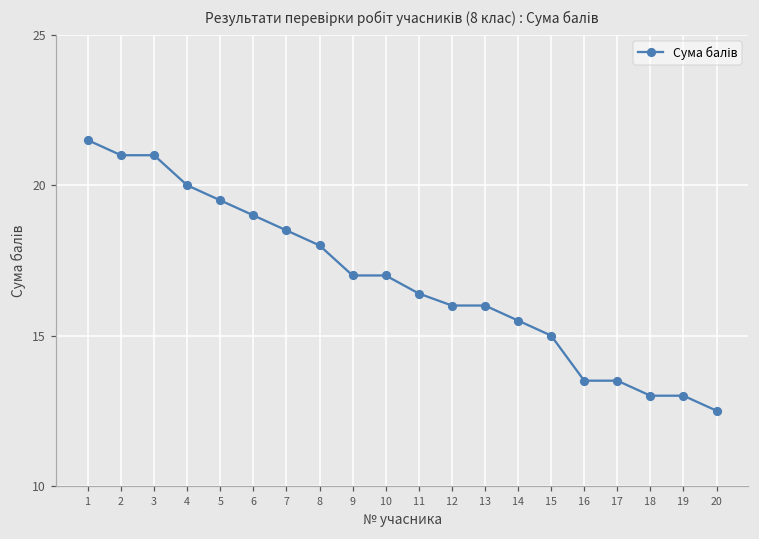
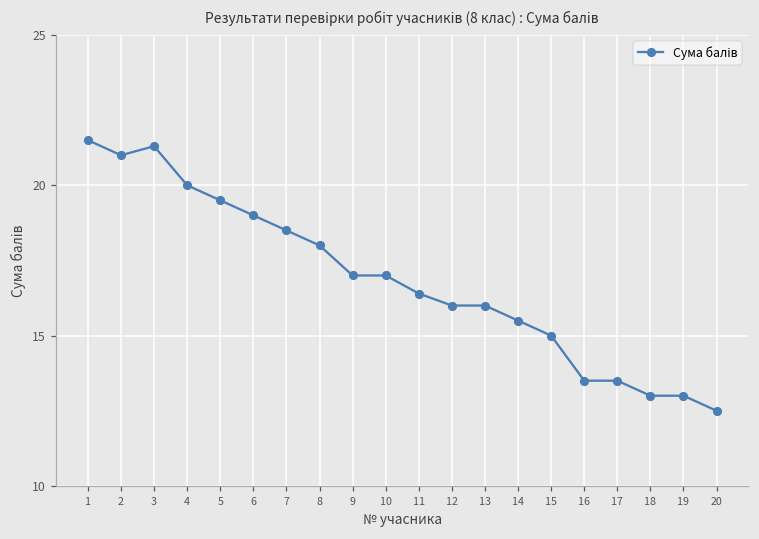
3: 21.0 -> 21.3
